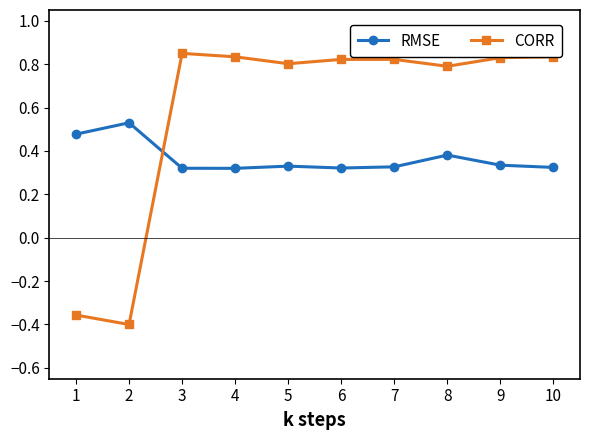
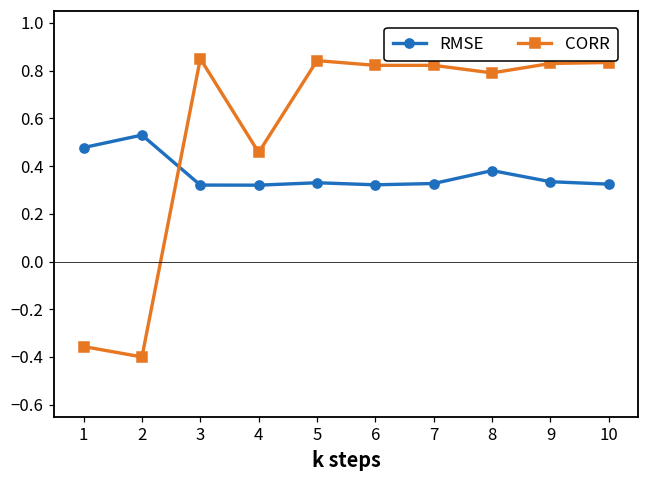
CORR, 4: 0.83 -> 0.46
CORR, 5: 0.80 -> 0.84
